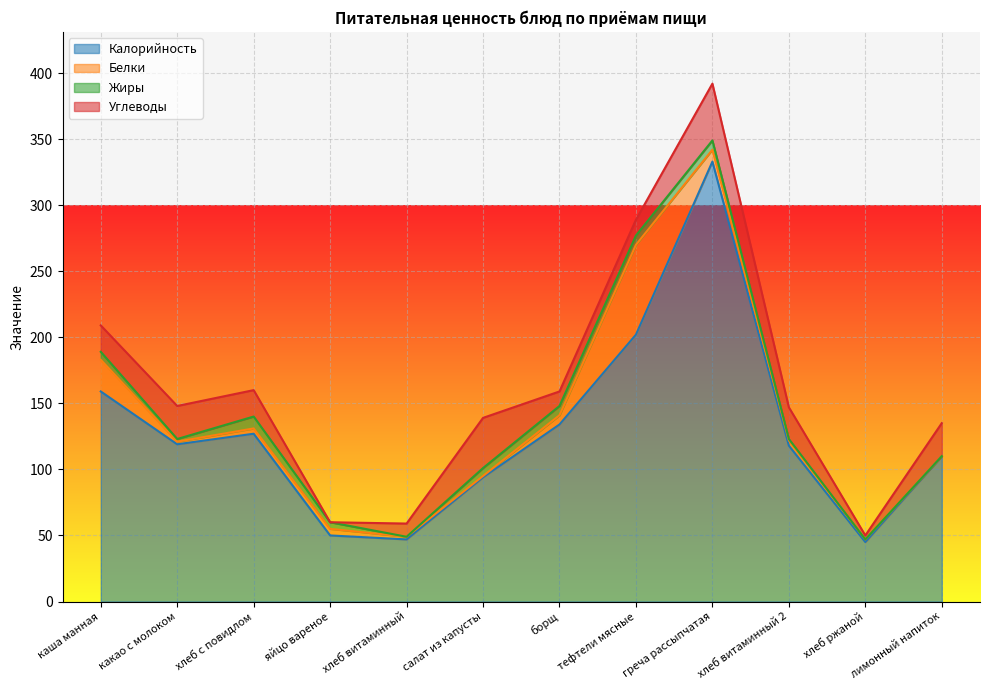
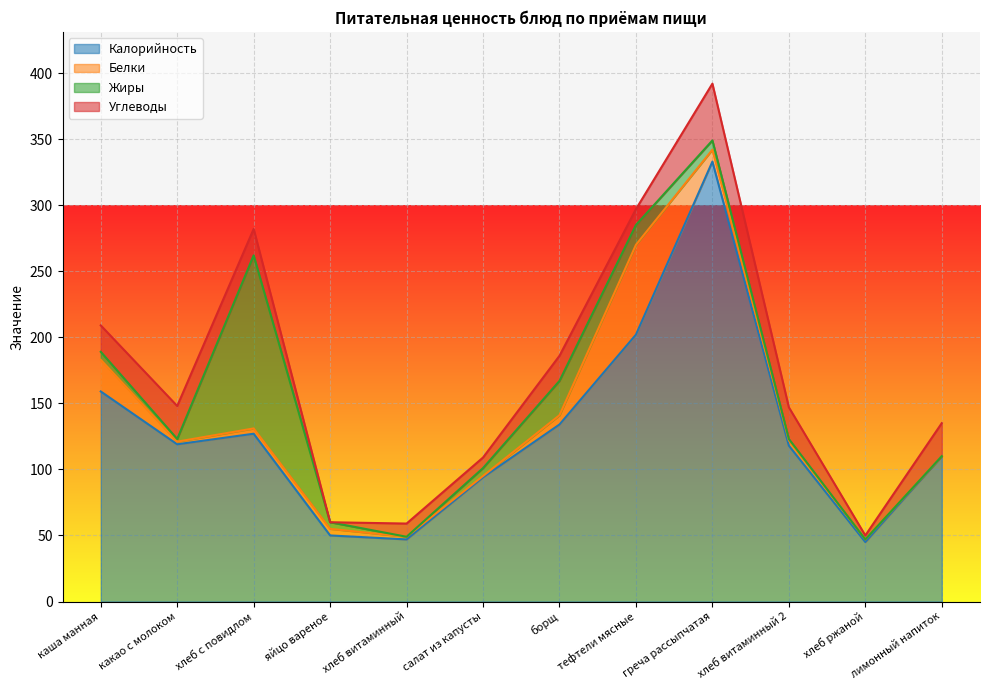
Жиры, хлеб с повидлом: 9 -> 131
Углеводы, салат из капусты: 38 -> 8
Жиры, борщ: 7 -> 26
Углеводы, борщ: 11 -> 19
Жиры, тефтели мясные: 7 -> 15
